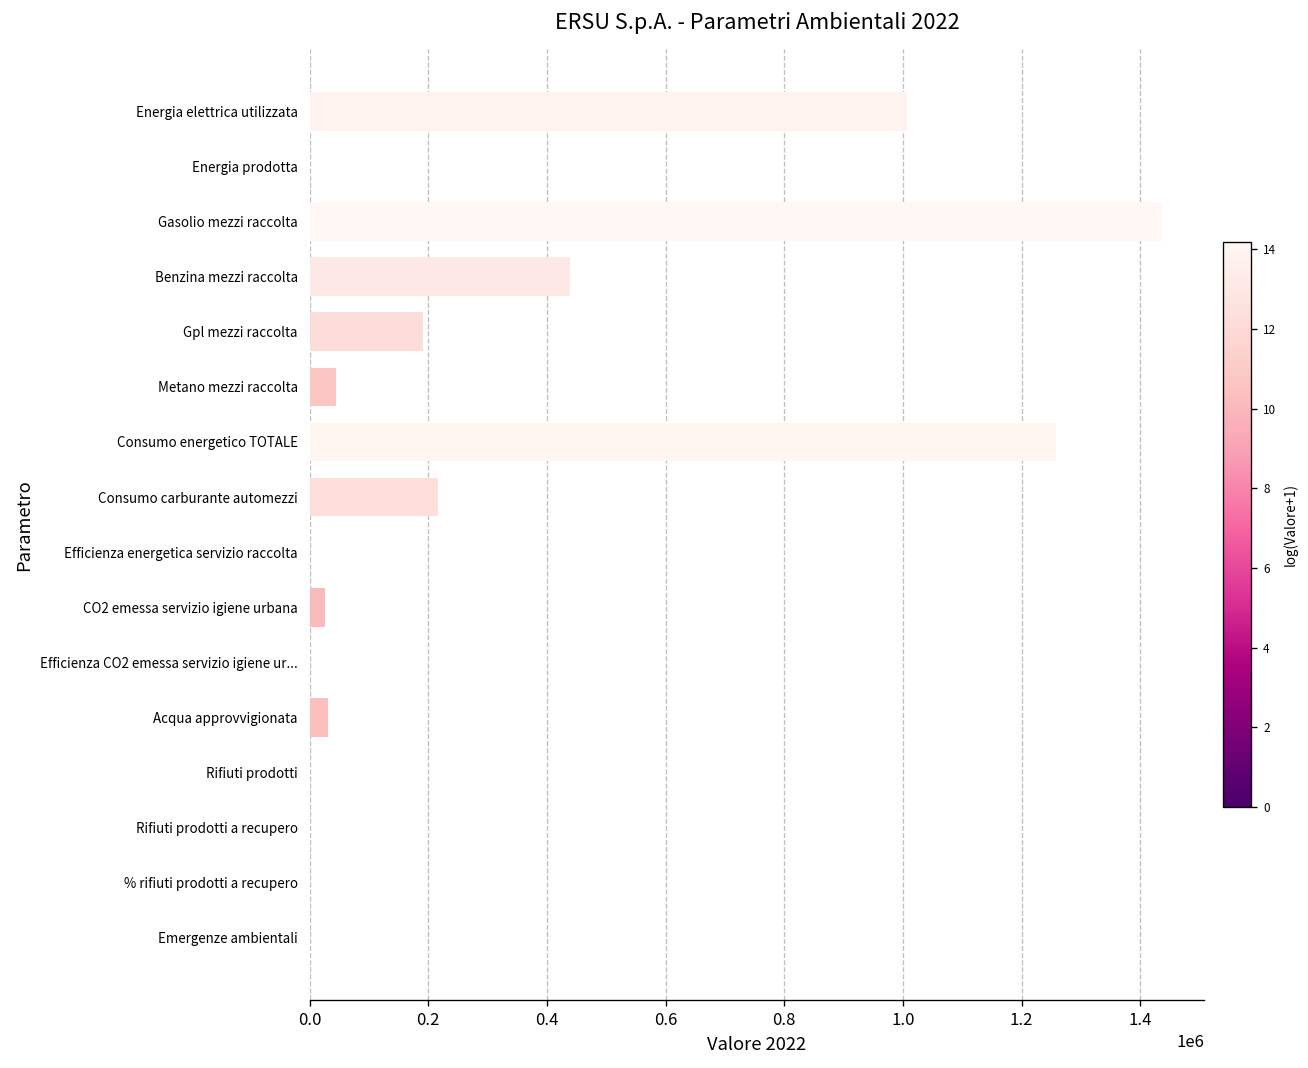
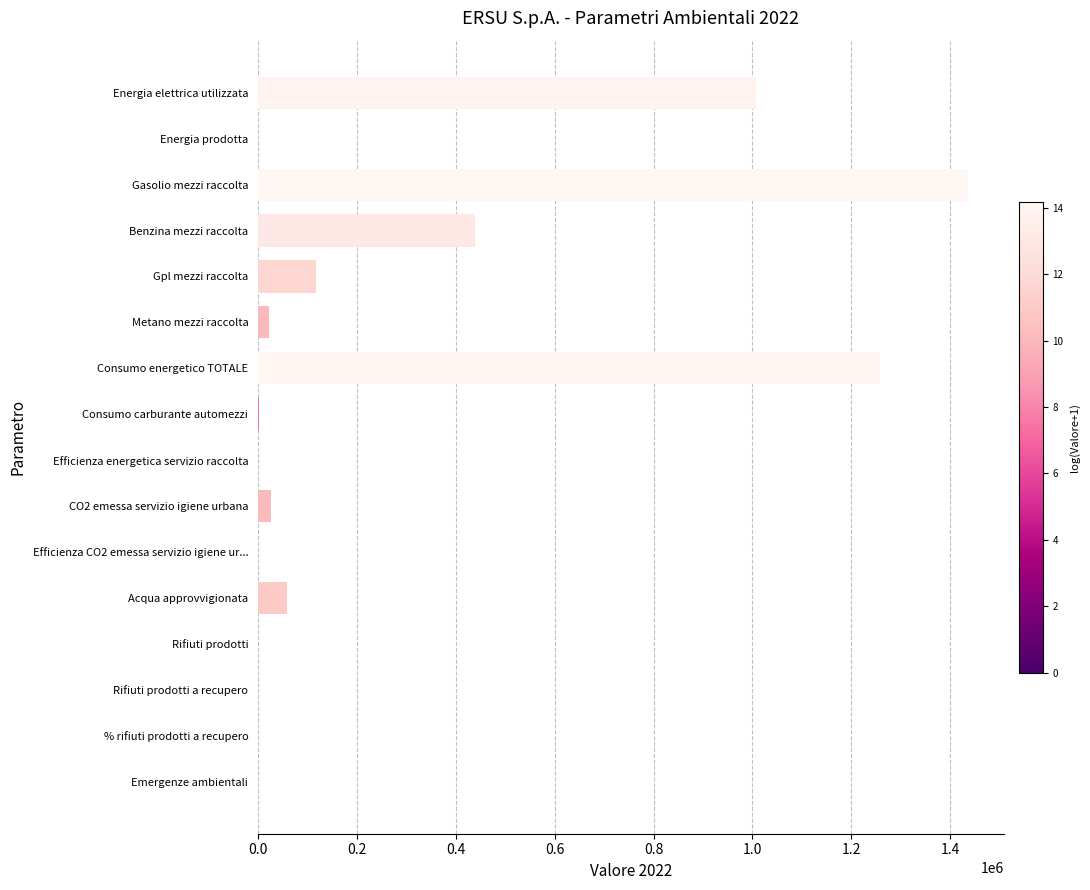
Gpl mezzi raccolta: 190000 -> 120000
Metano mezzi raccolta: 40000 -> 20000
Consumo carburante automezzi: 220000 -> 0
Acqua approvvigionata: 30000 -> 60000
